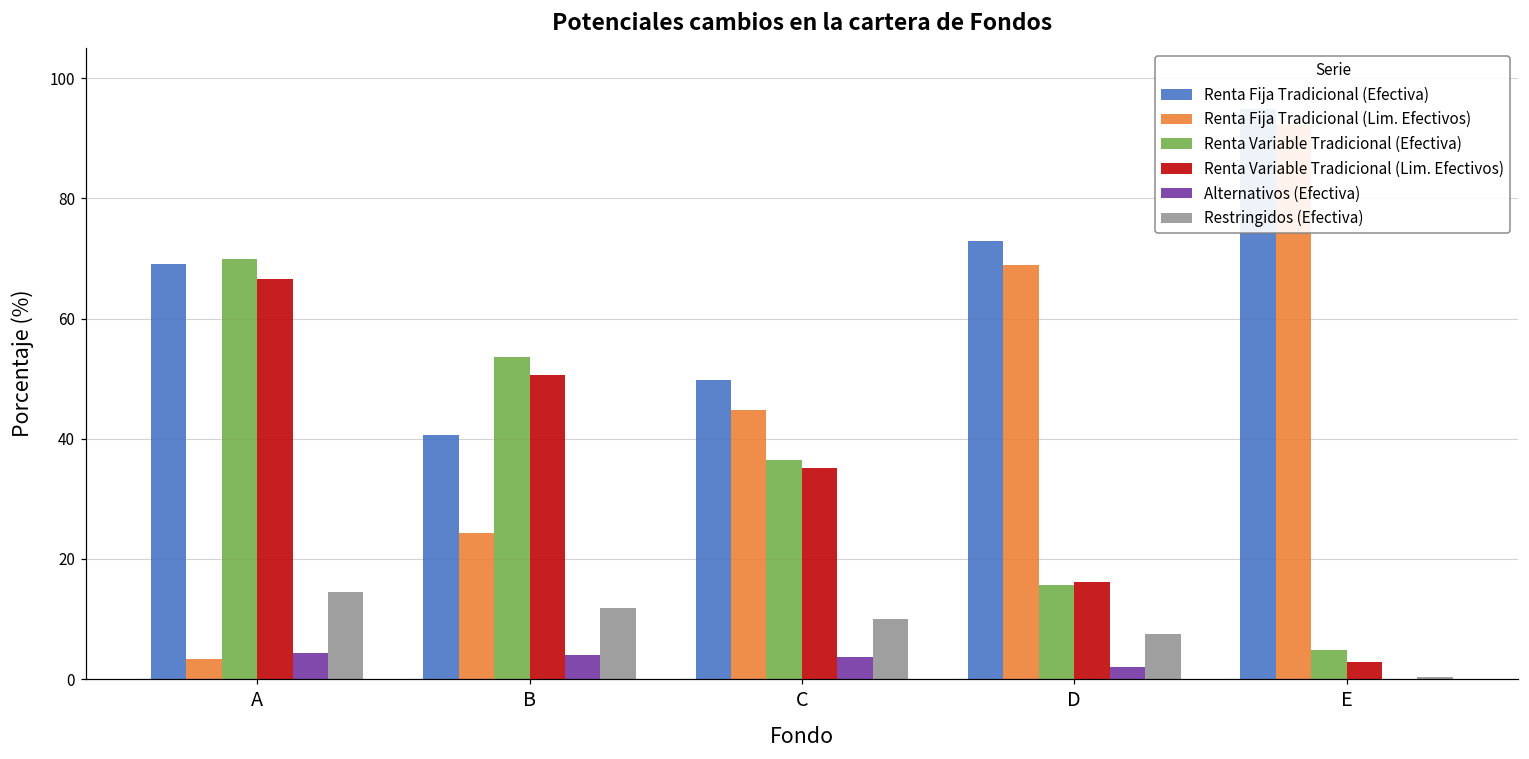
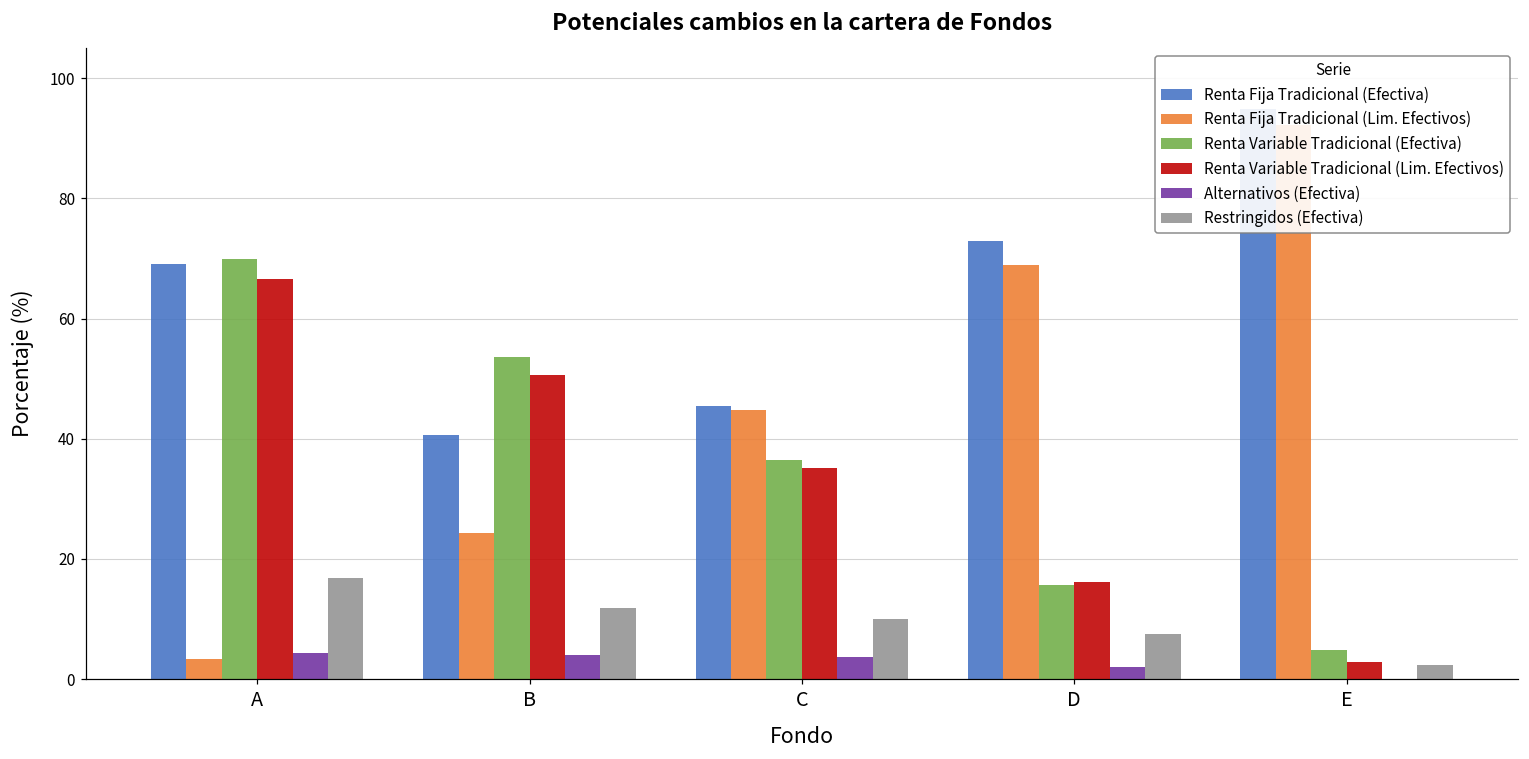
Restringidos (Efectiva), A: 15 -> 17
Renta Fija Tradicional (Efectiva), C: 50 -> 45
Restringidos (Efectiva), E: 0 -> 2
